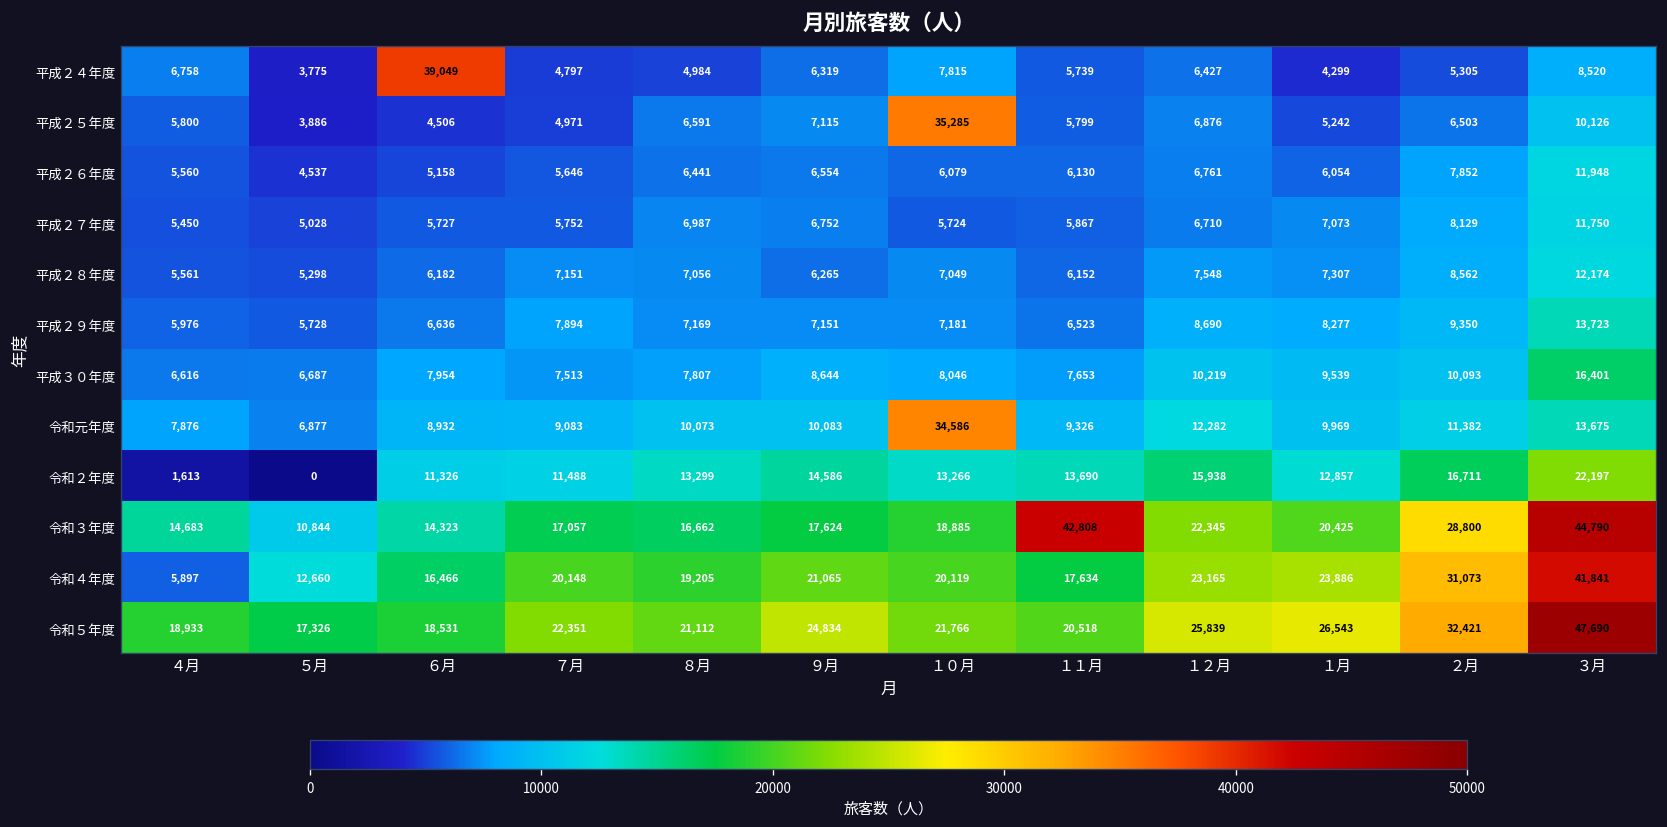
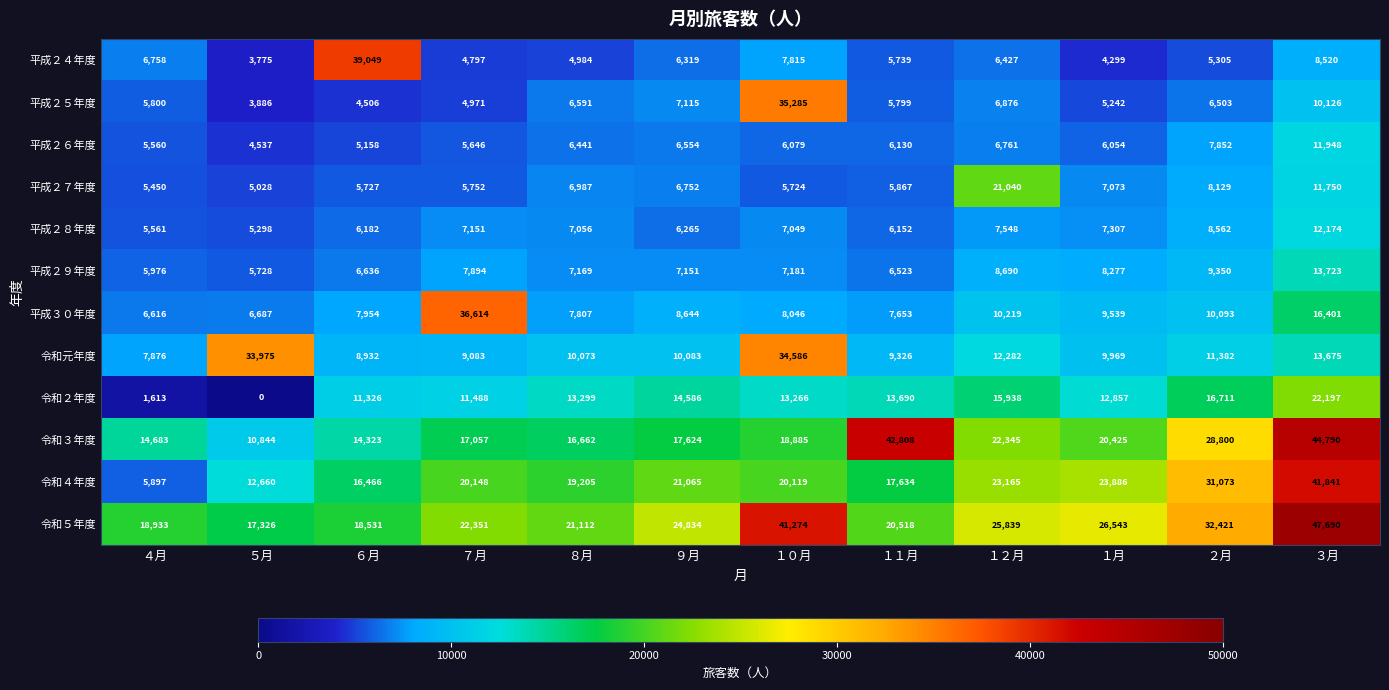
平成２７年度, １２月: 6,710 -> 21,040
平成３０年度, ７月: 7,513 -> 36,614
令和元年度, ５月: 6,877 -> 33,975
令和５年度, １０月: 21,766 -> 41,274
